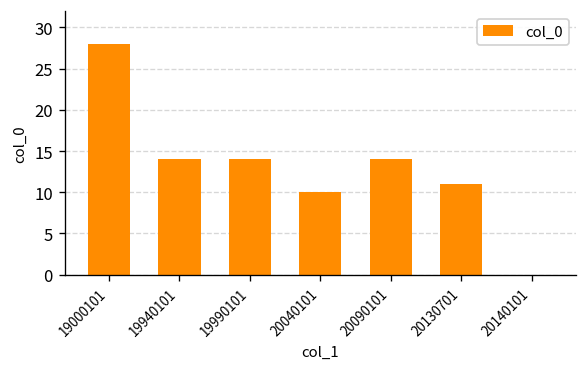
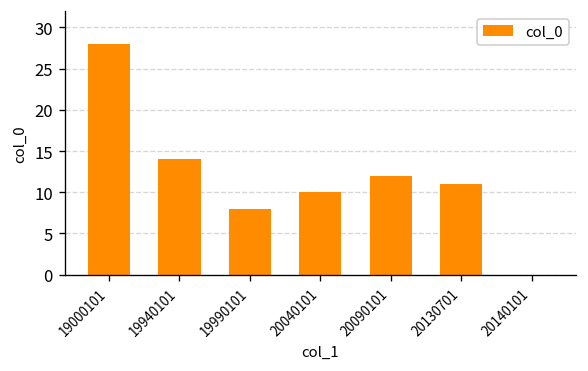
19990101: 14 -> 8
20090101: 14 -> 12
